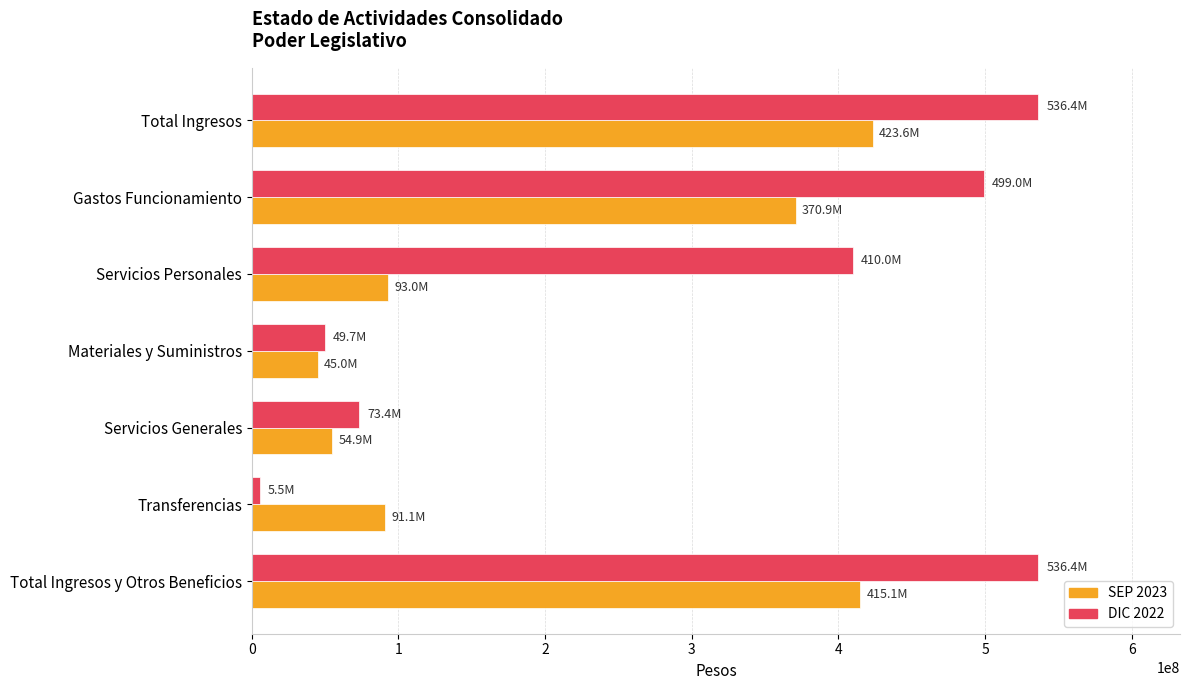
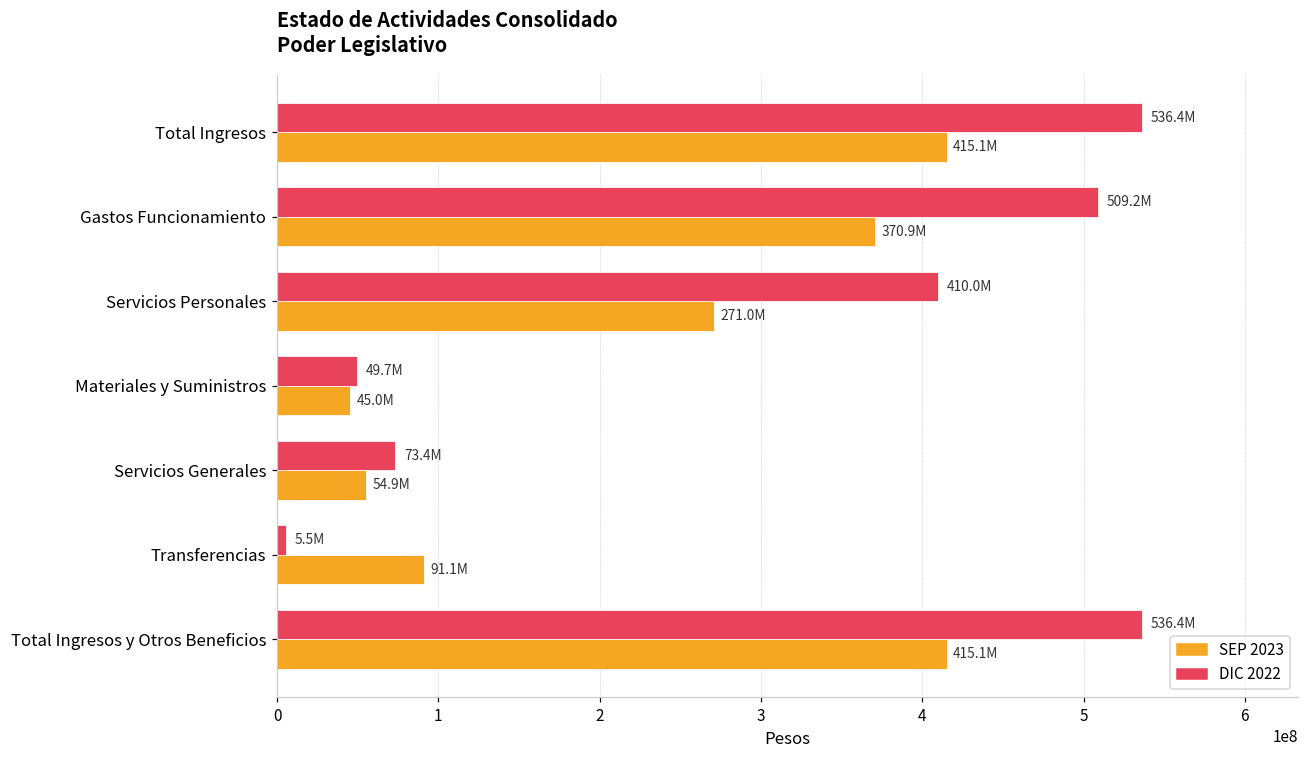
SEP 2023, Total Ingresos: 423.6M -> 415.1M
DIC 2022, Gastos Funcionamiento: 499.0M -> 509.2M
SEP 2023, Servicios Personales: 93.0M -> 271.0M
